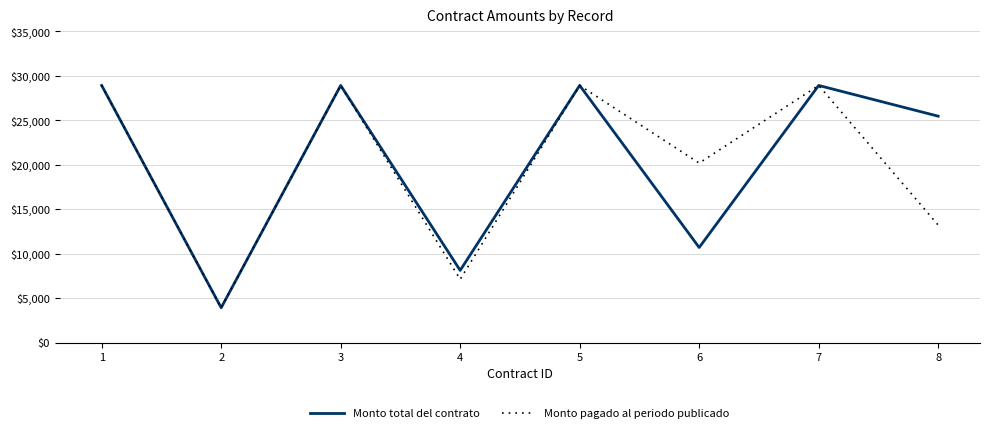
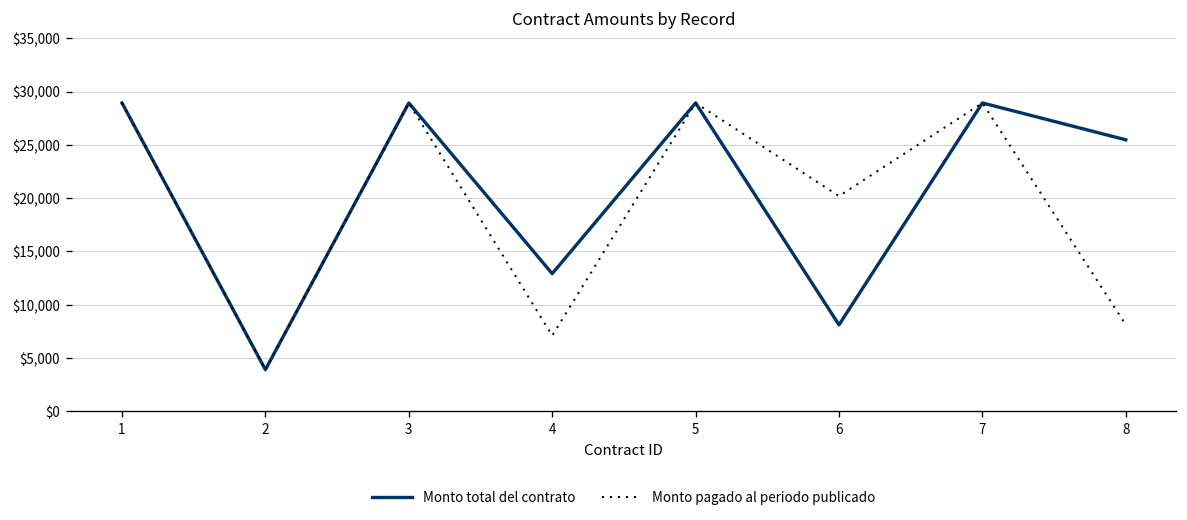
Monto total del contrato, 4: $8,000 -> $13,000
Monto total del contrato, 6: $11,000 -> $8,000
Monto pagado al periodo publicado, 8: $13,000 -> $8,000
